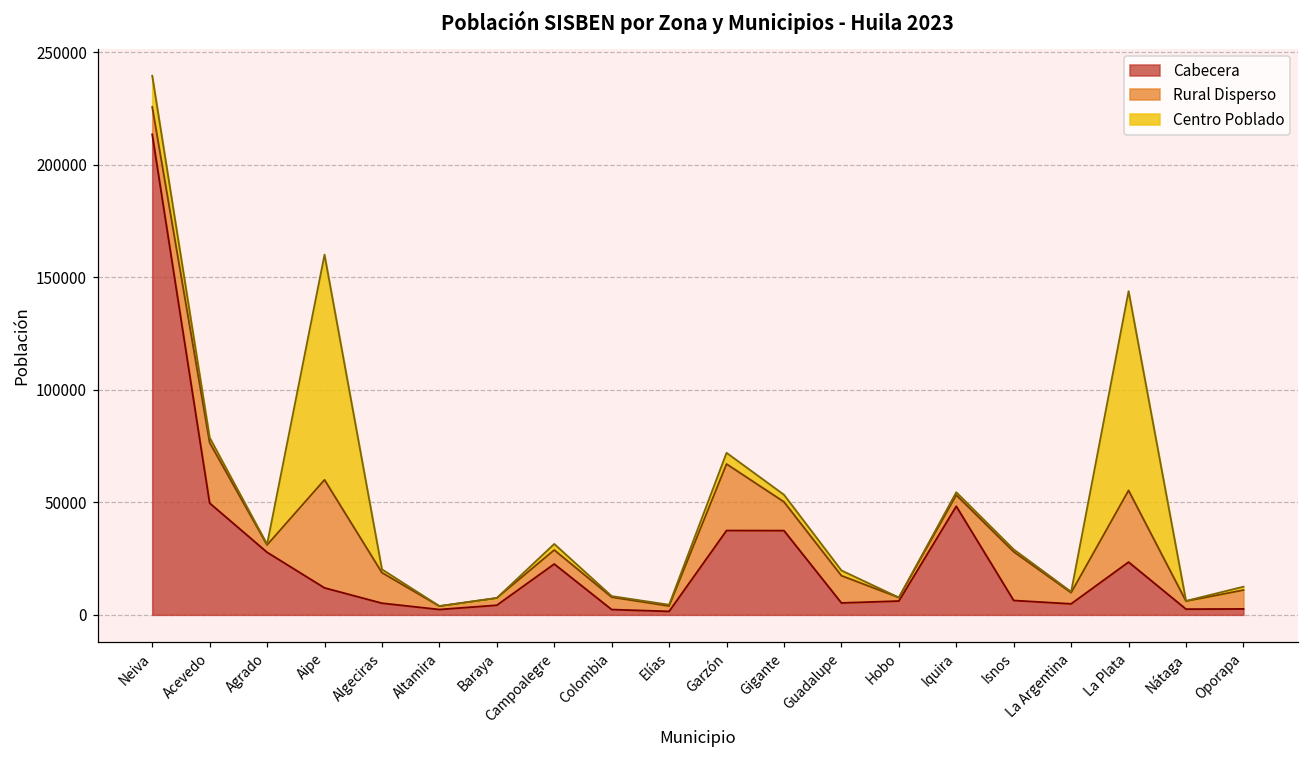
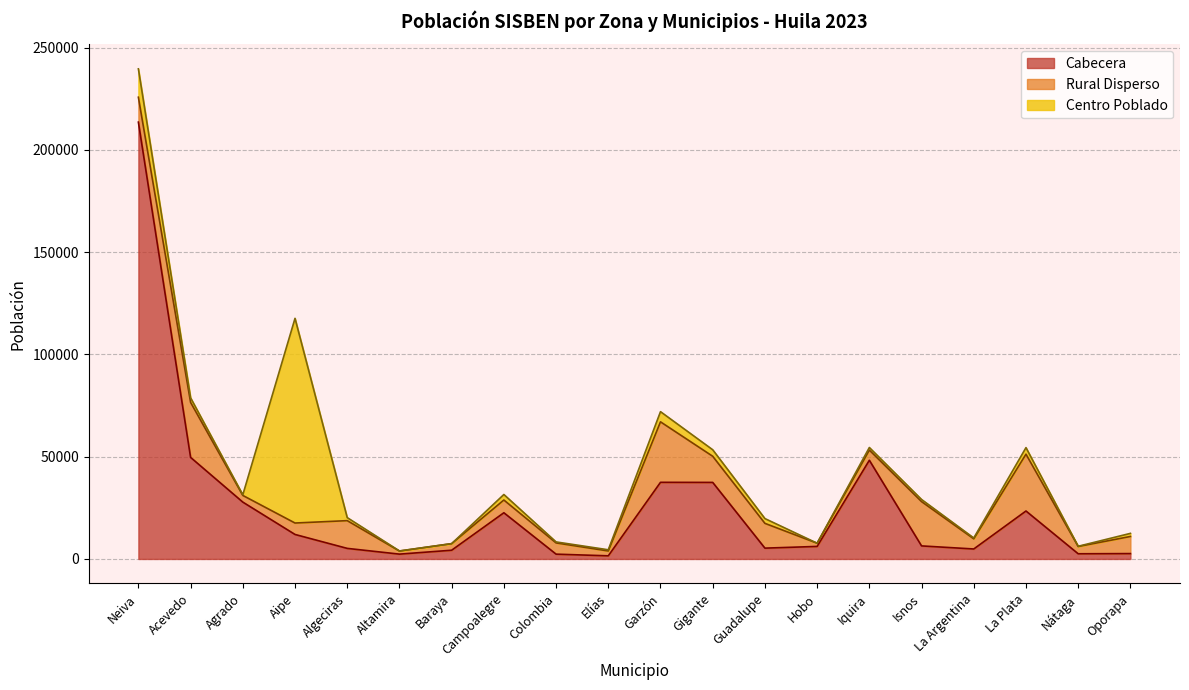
Rural Disperso, Aipe: 48000 -> 6000
Rural Disperso, La Plata: 32000 -> 28000
Centro Poblado, La Plata: 89000 -> 3000
